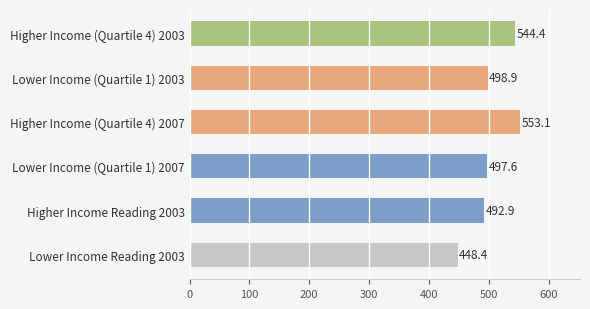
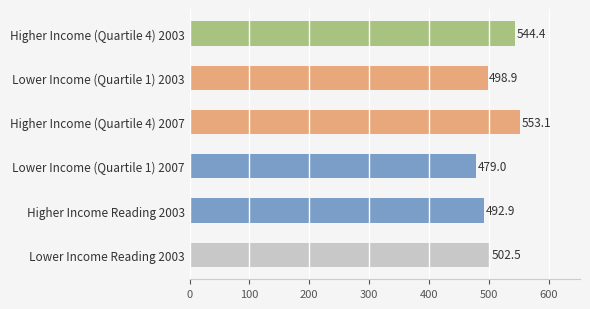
Lower Income (Quartile 1) 2007: 497.6 -> 479.0
Lower Income Reading 2003: 448.4 -> 502.5
